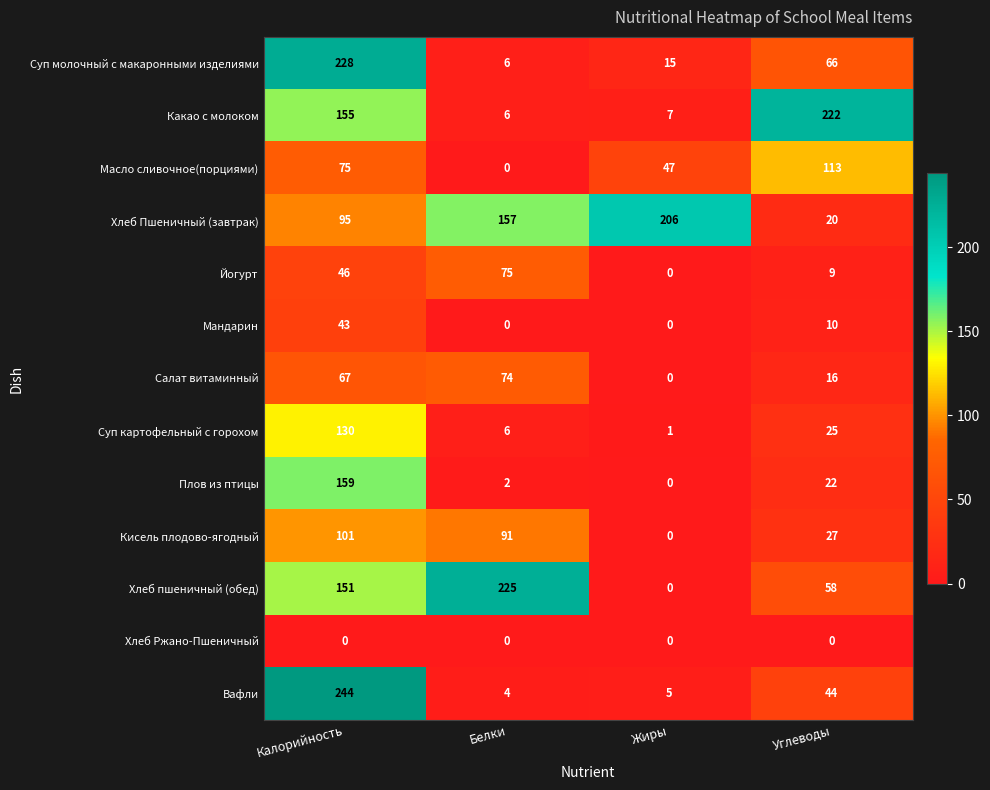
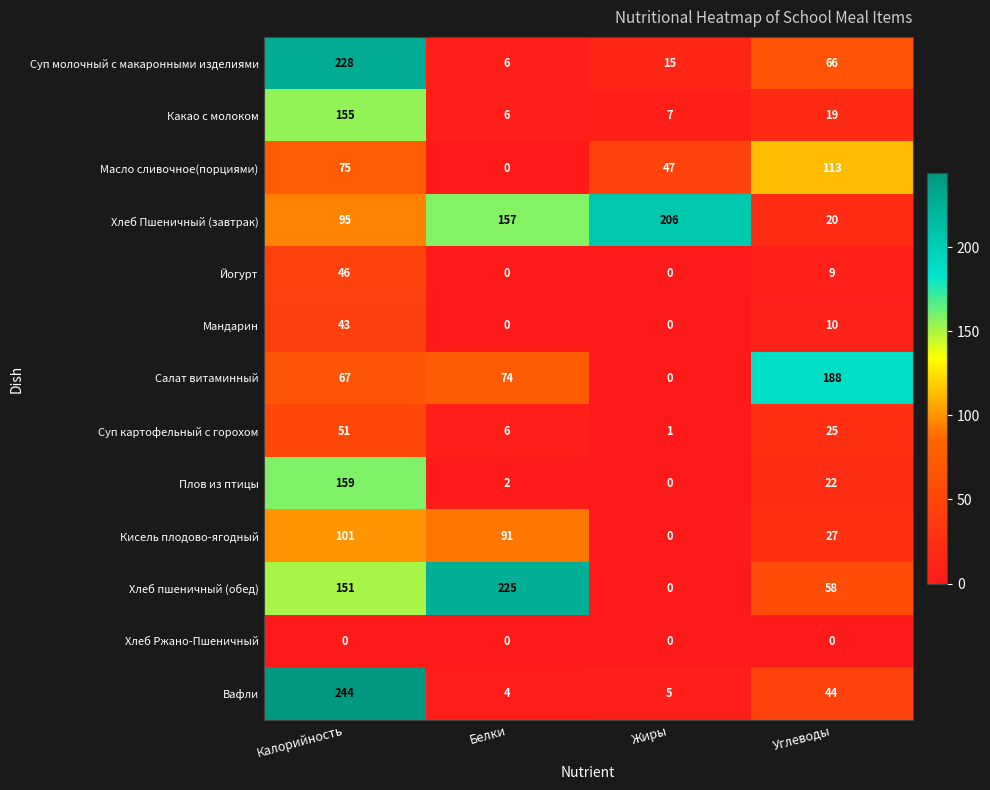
Какао с молоком, Углеводы: 222 -> 19
Йогурт, Белки: 75 -> 0
Салат витаминный, Углеводы: 16 -> 188
Суп картофельный с горохом, Калорийность: 130 -> 51
